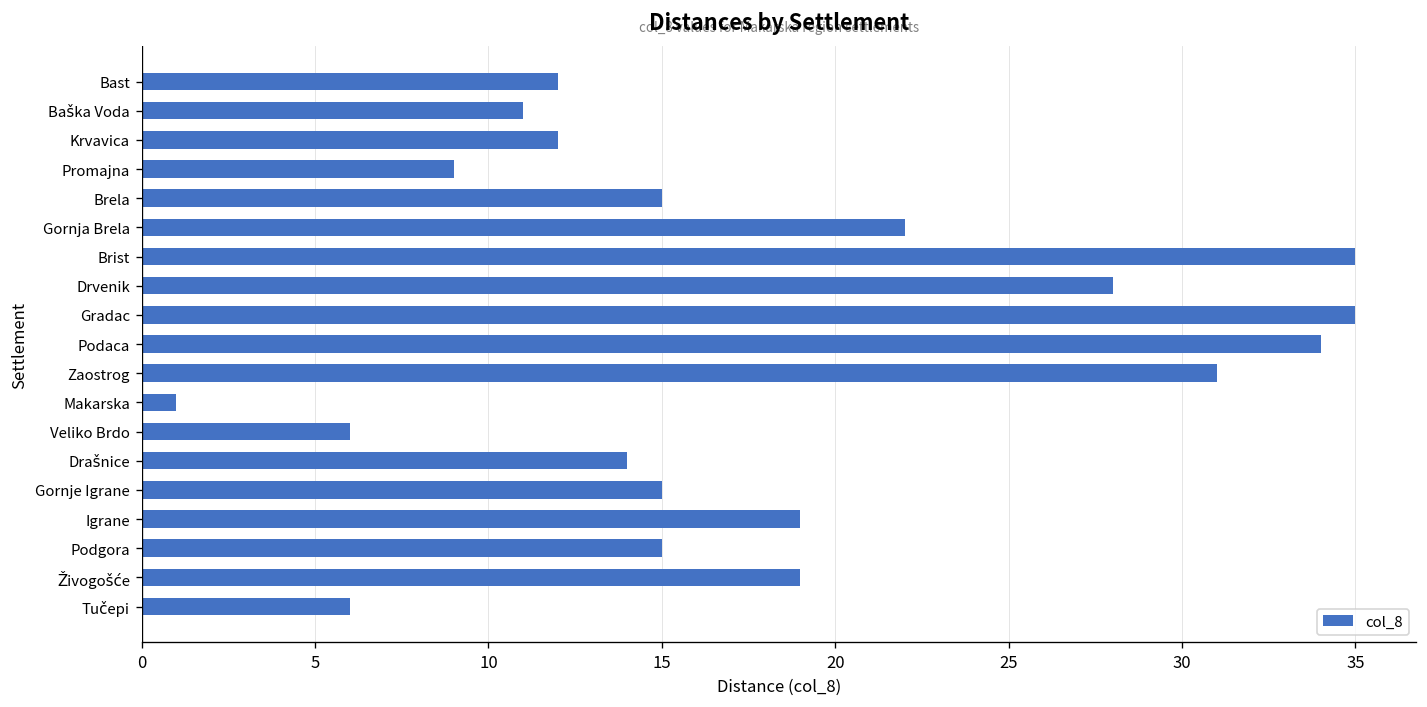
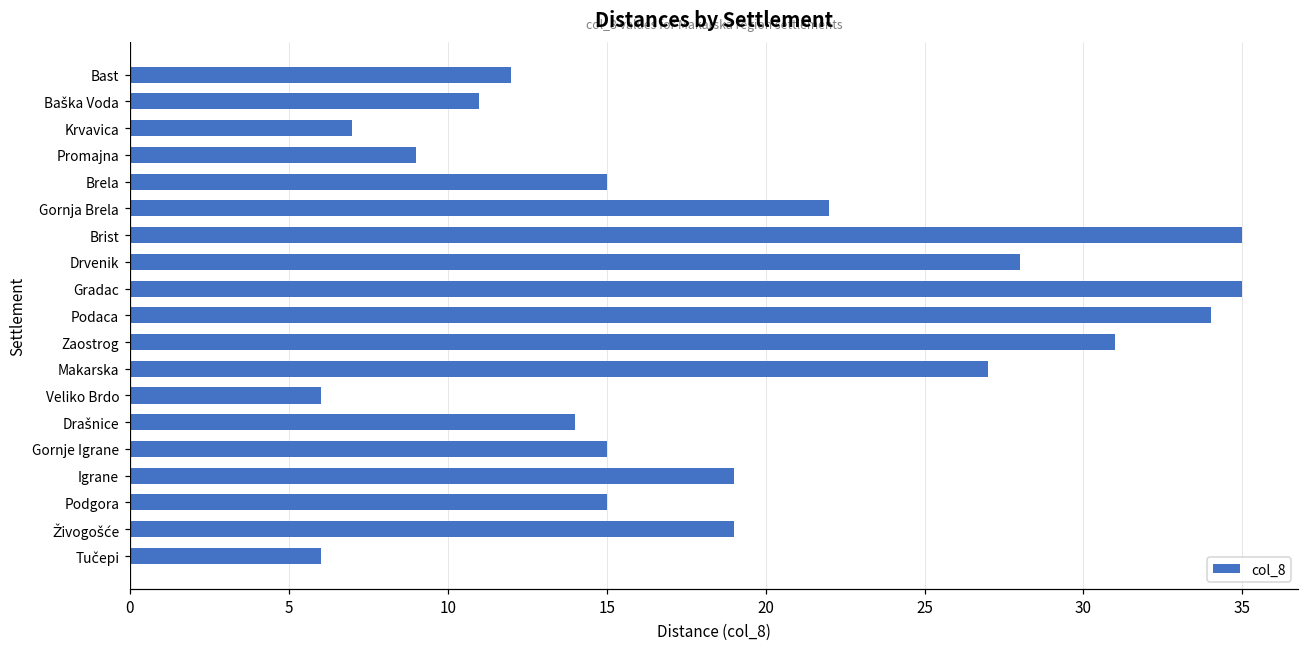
Krvavica: 12 -> 7
Makarska: 1 -> 27
